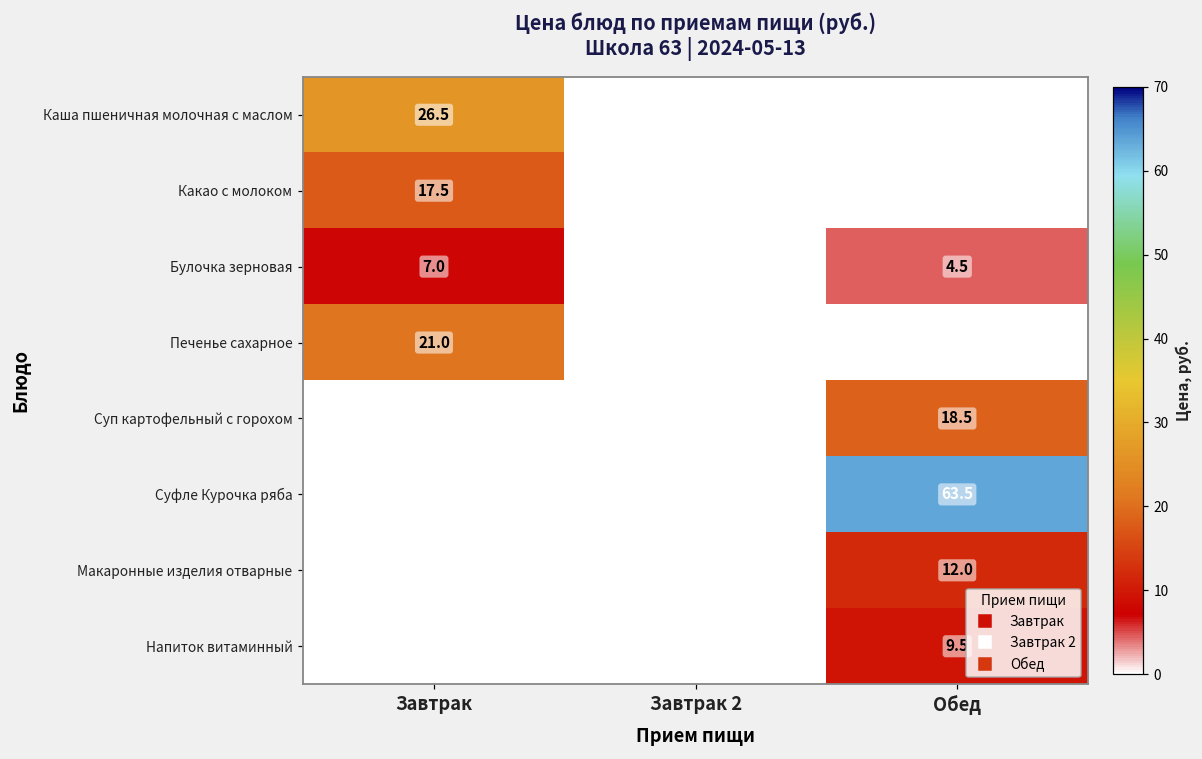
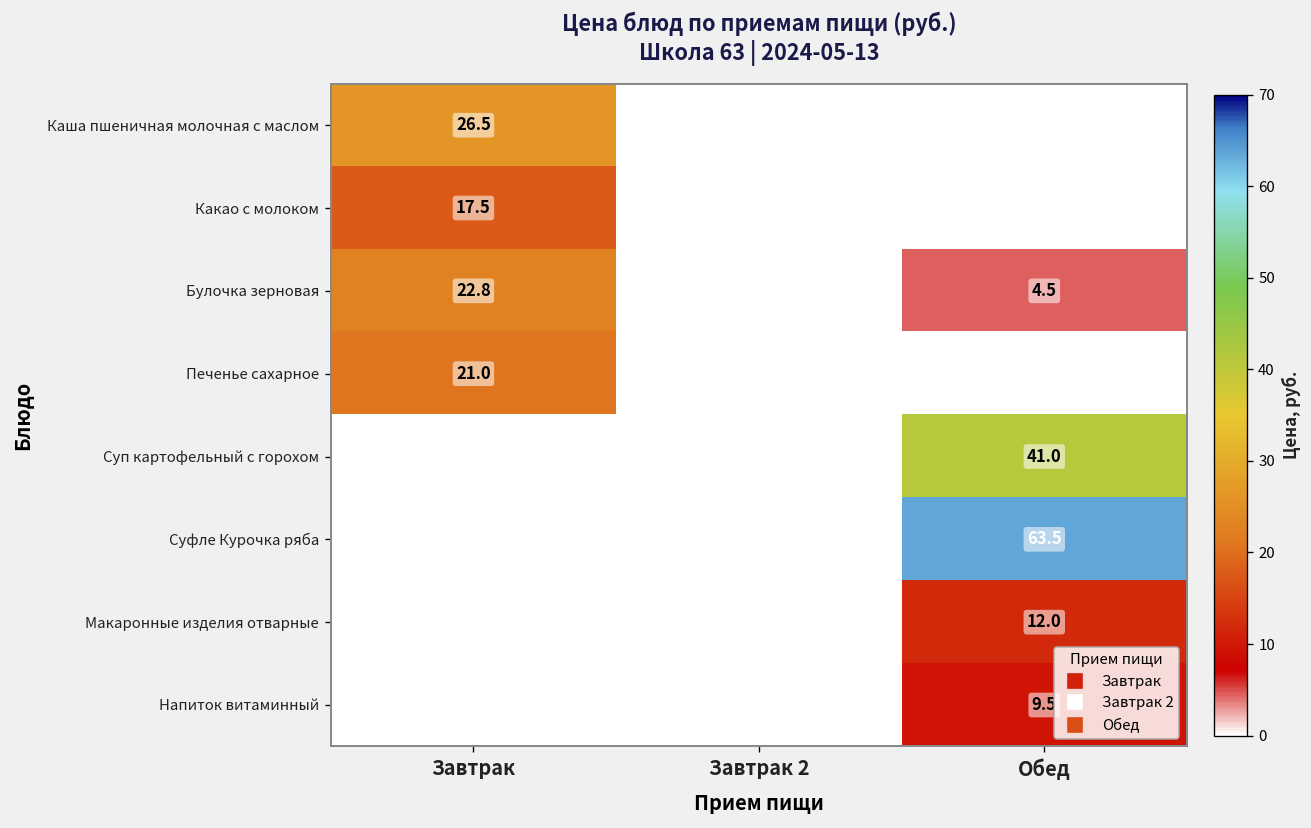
Булочка зерновая, Завтрак: 7.0 -> 22.8
Суп картофельный с горохом, Обед: 18.5 -> 41.0
